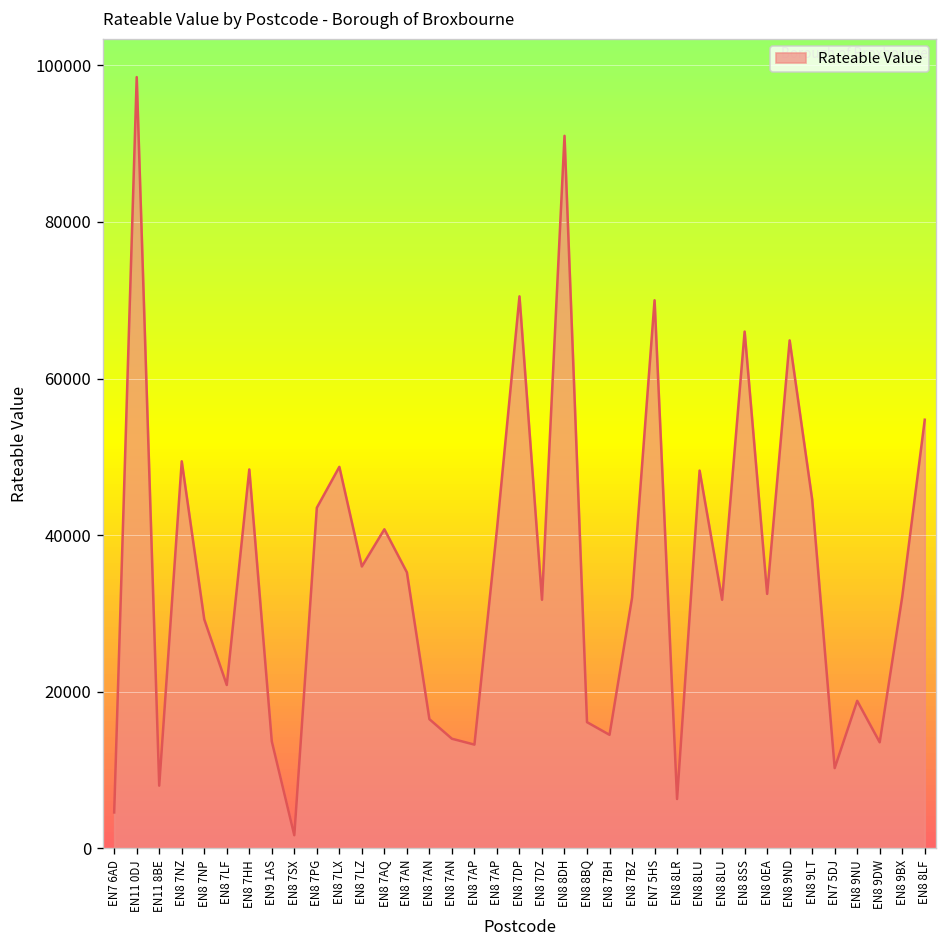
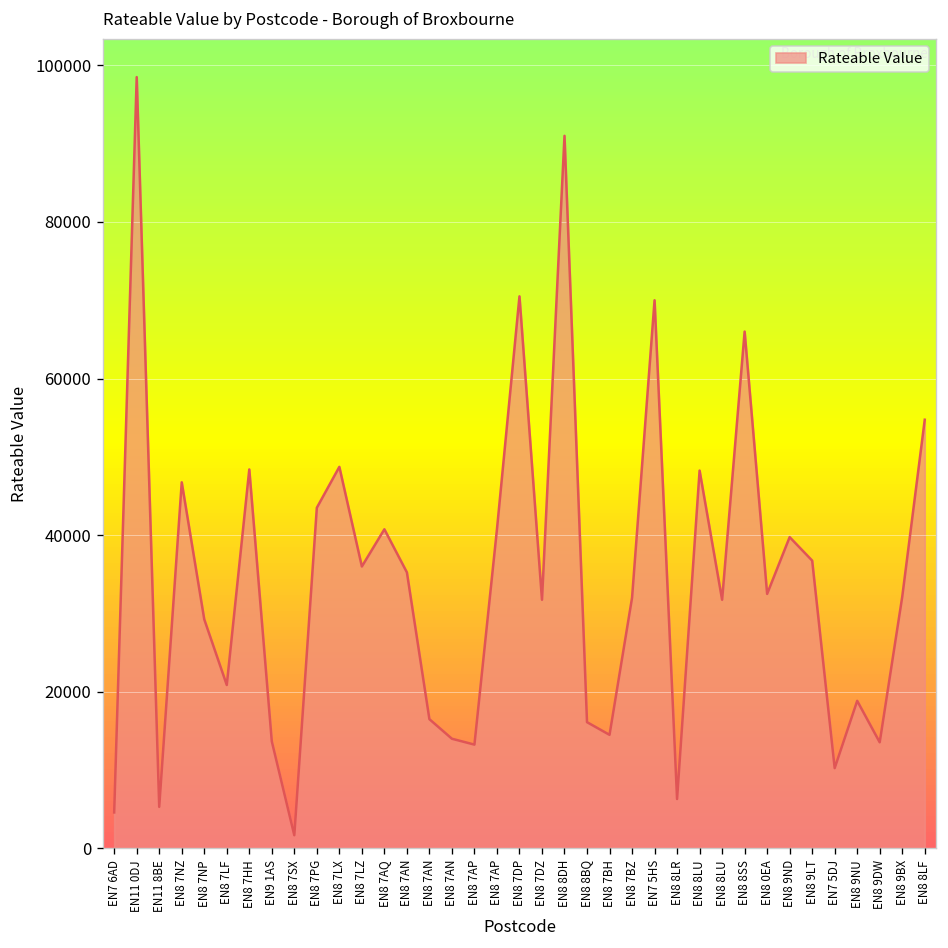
EN11 8BE: 8000 -> 5000
EN8 7NZ: 49000 -> 47000
EN8 9ND: 65000 -> 40000
EN8 9LT: 45000 -> 37000
